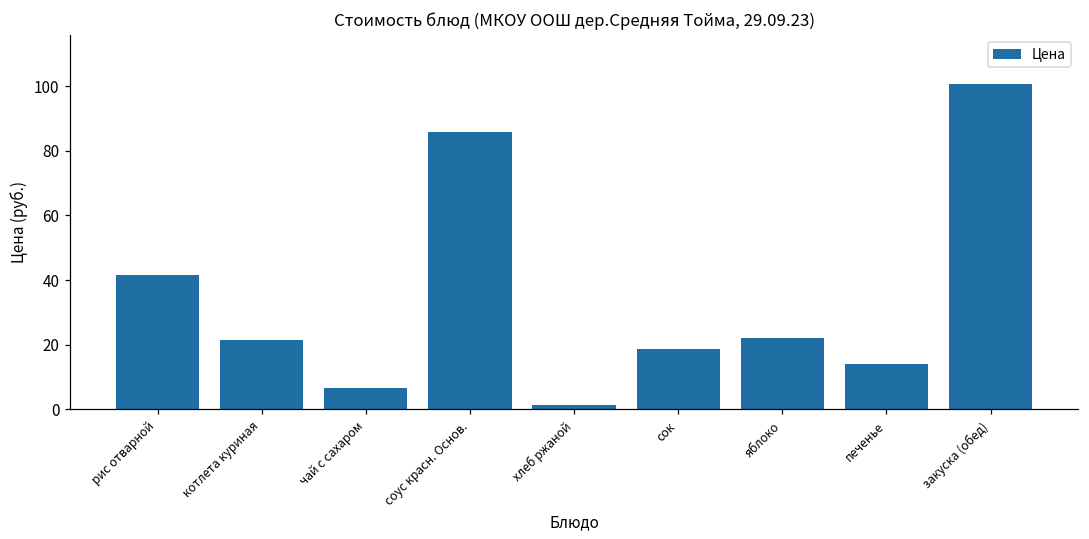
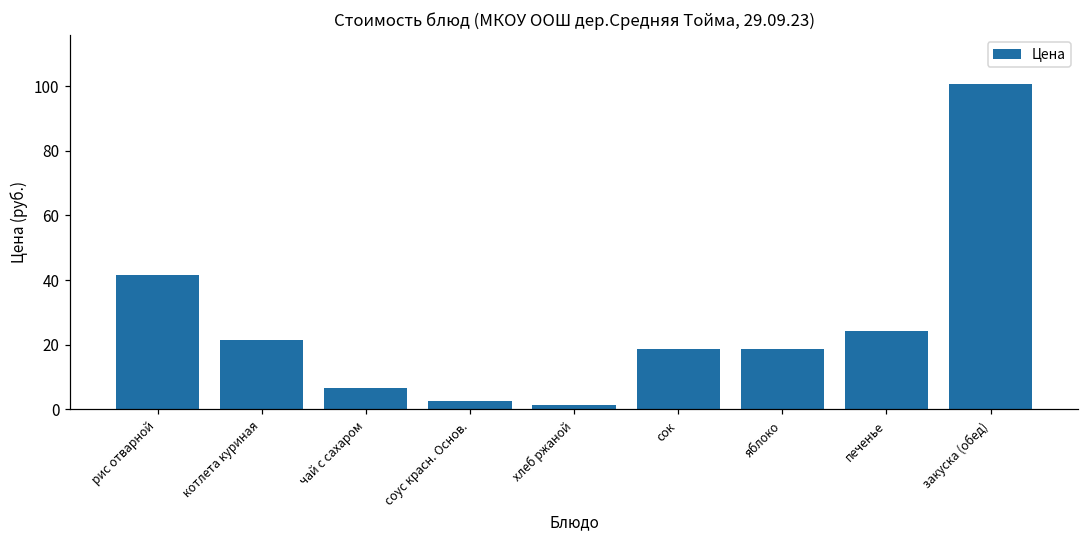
соус красн. Основ.: 86 -> 3
яблоко: 22 -> 19
печенье: 14 -> 24
